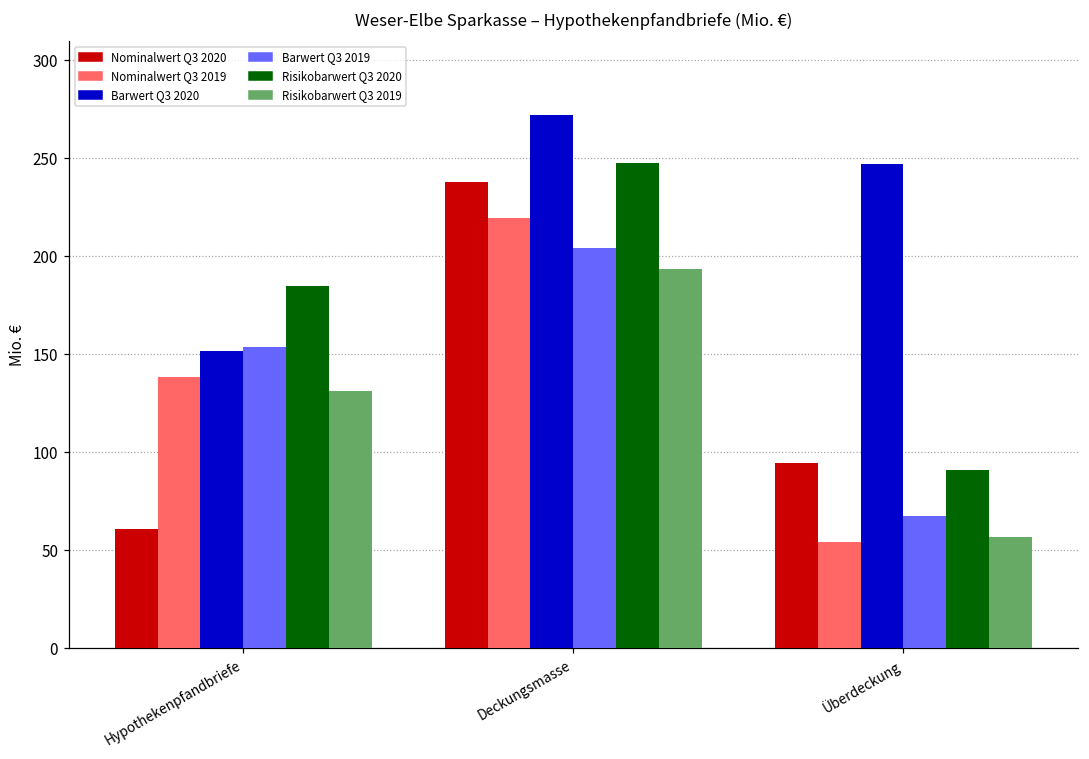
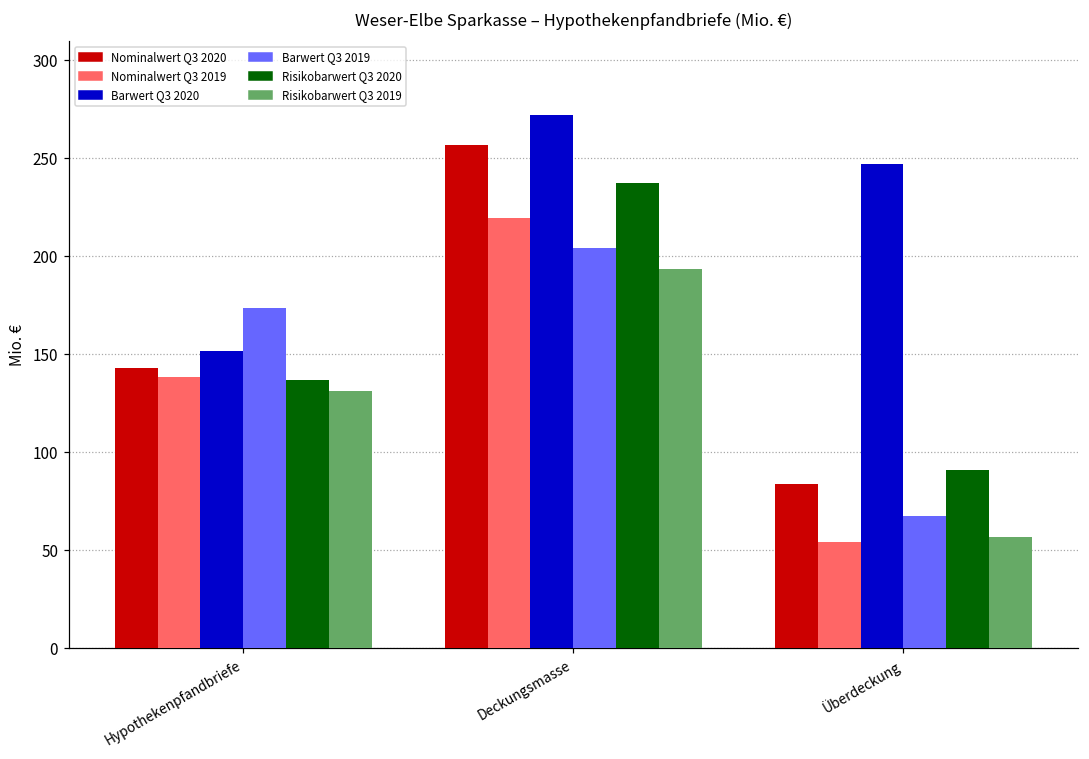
Nominalwert Q3 2020, Hypothekenpfandbriefe: 61 -> 143
Barwert Q3 2019, Hypothekenpfandbriefe: 154 -> 174
Risikobarwert Q3 2020, Hypothekenpfandbriefe: 185 -> 137
Nominalwert Q3 2020, Deckungsmasse: 238 -> 257
Risikobarwert Q3 2020, Deckungsmasse: 248 -> 237
Nominalwert Q3 2020, Überdeckung: 95 -> 84
